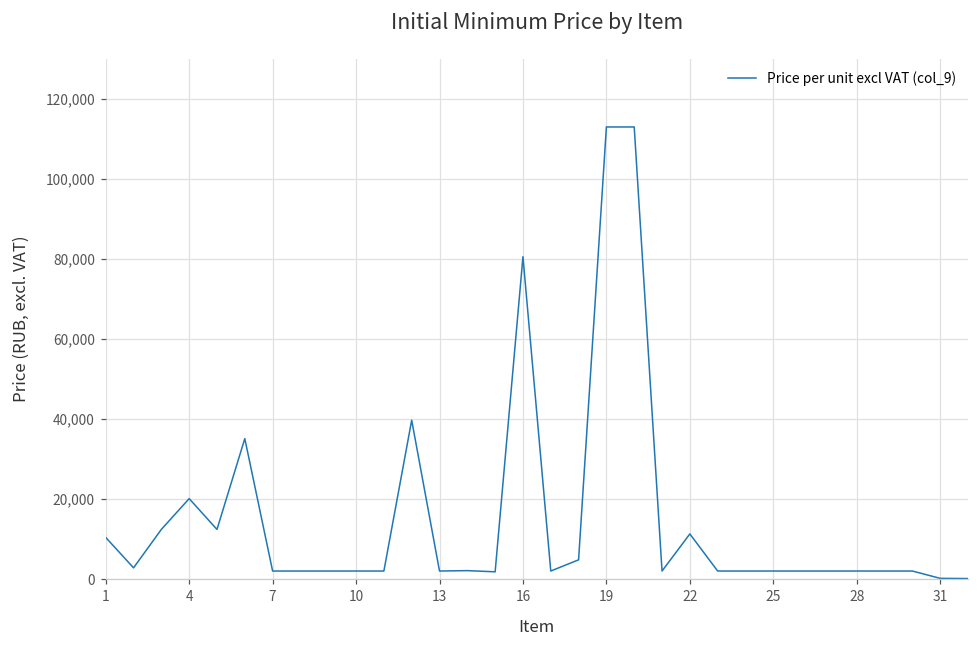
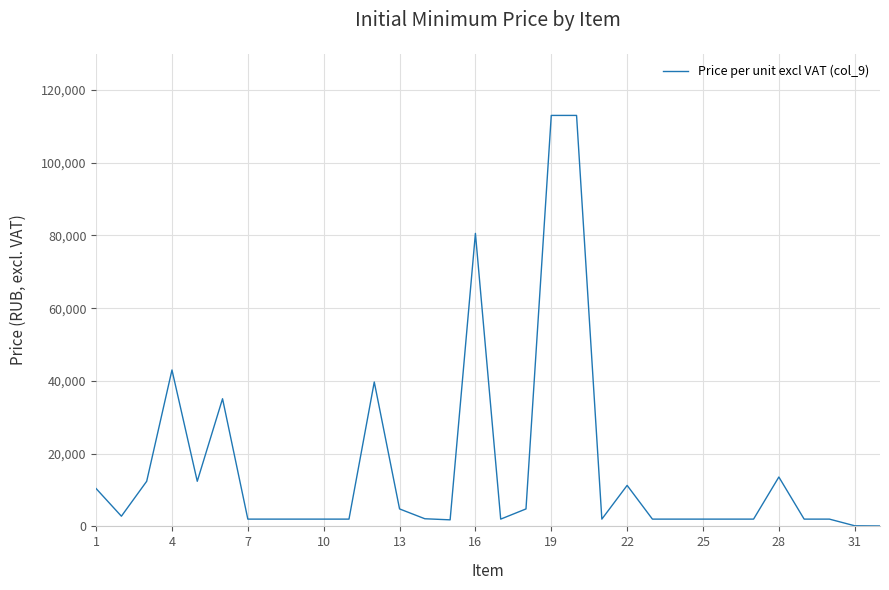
4: 20,000 -> 43,000
13: 2,000 -> 5,000
28: 2,000 -> 14,000
